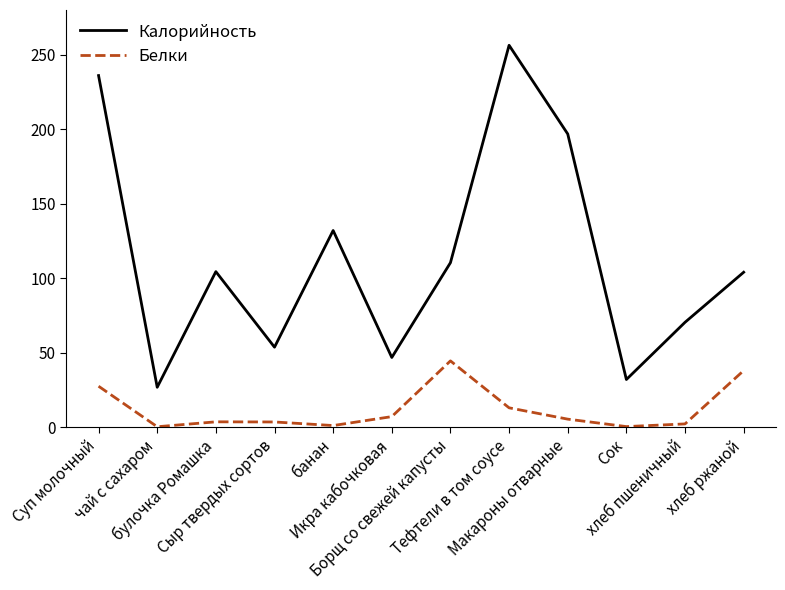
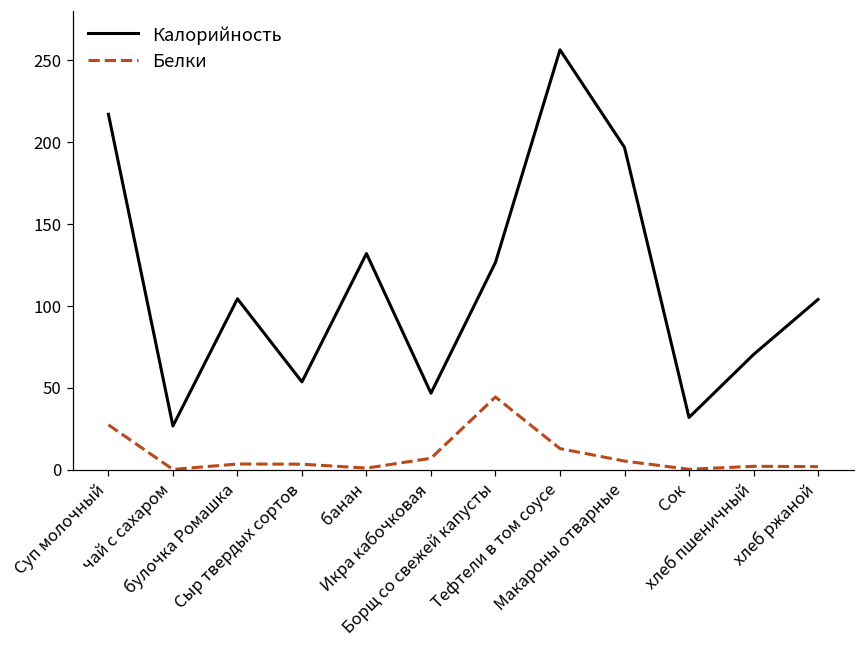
Калорийность, Суп молочный: 236 -> 217
Калорийность, Борщ со свежей капусты: 110 -> 127
Белки, хлеб ржаной: 38 -> 2
